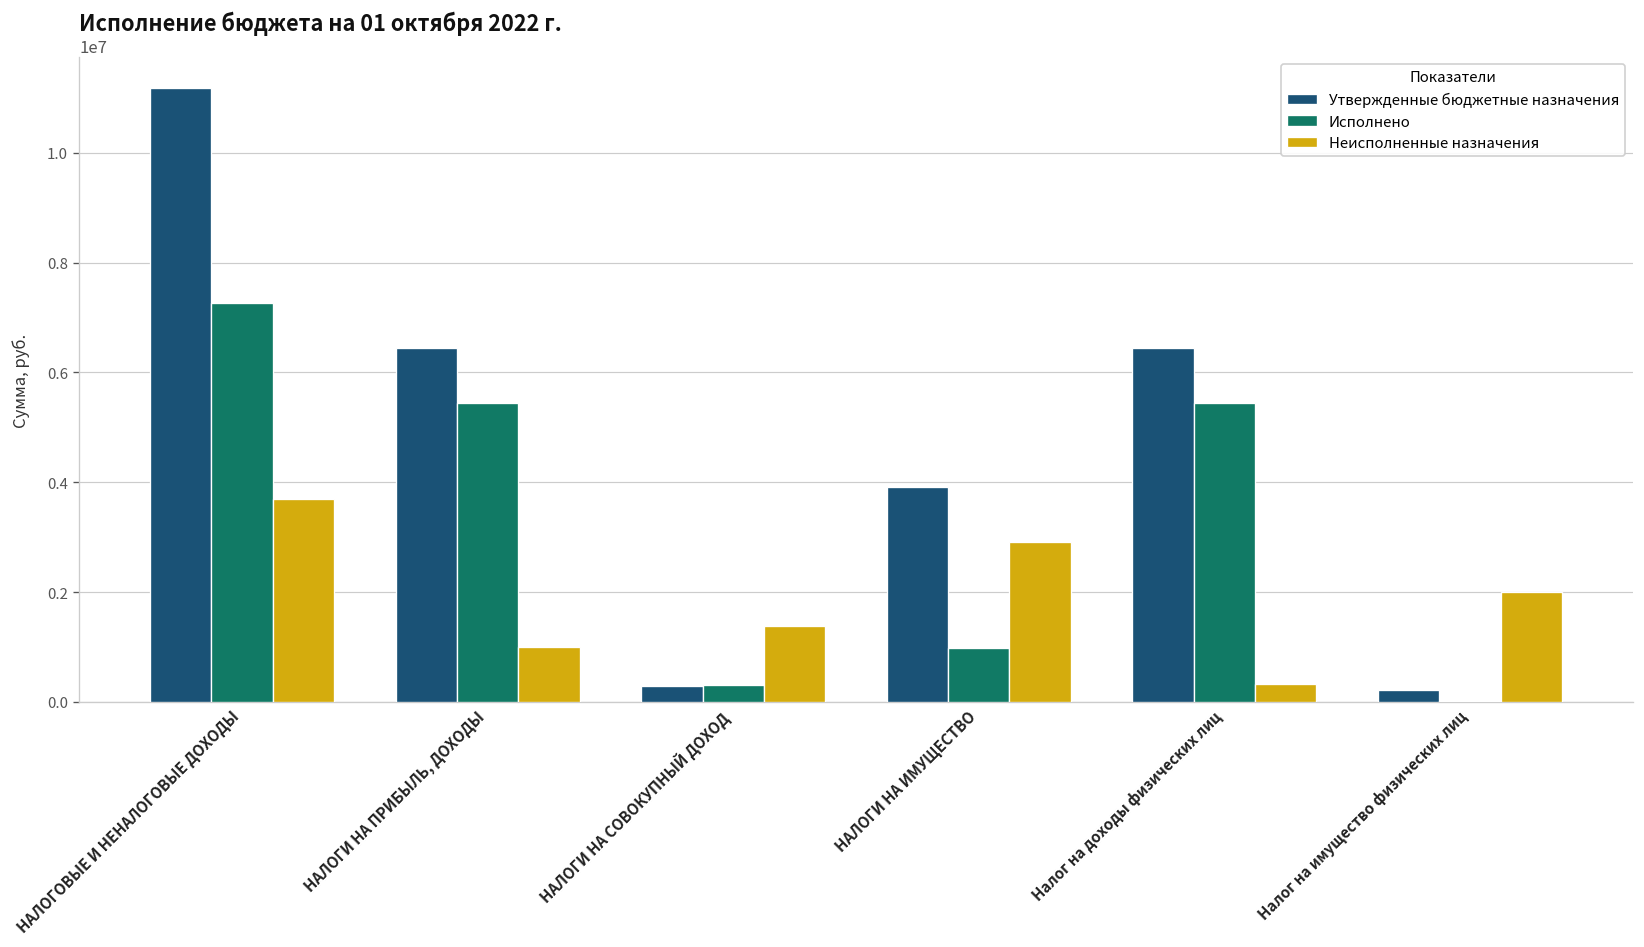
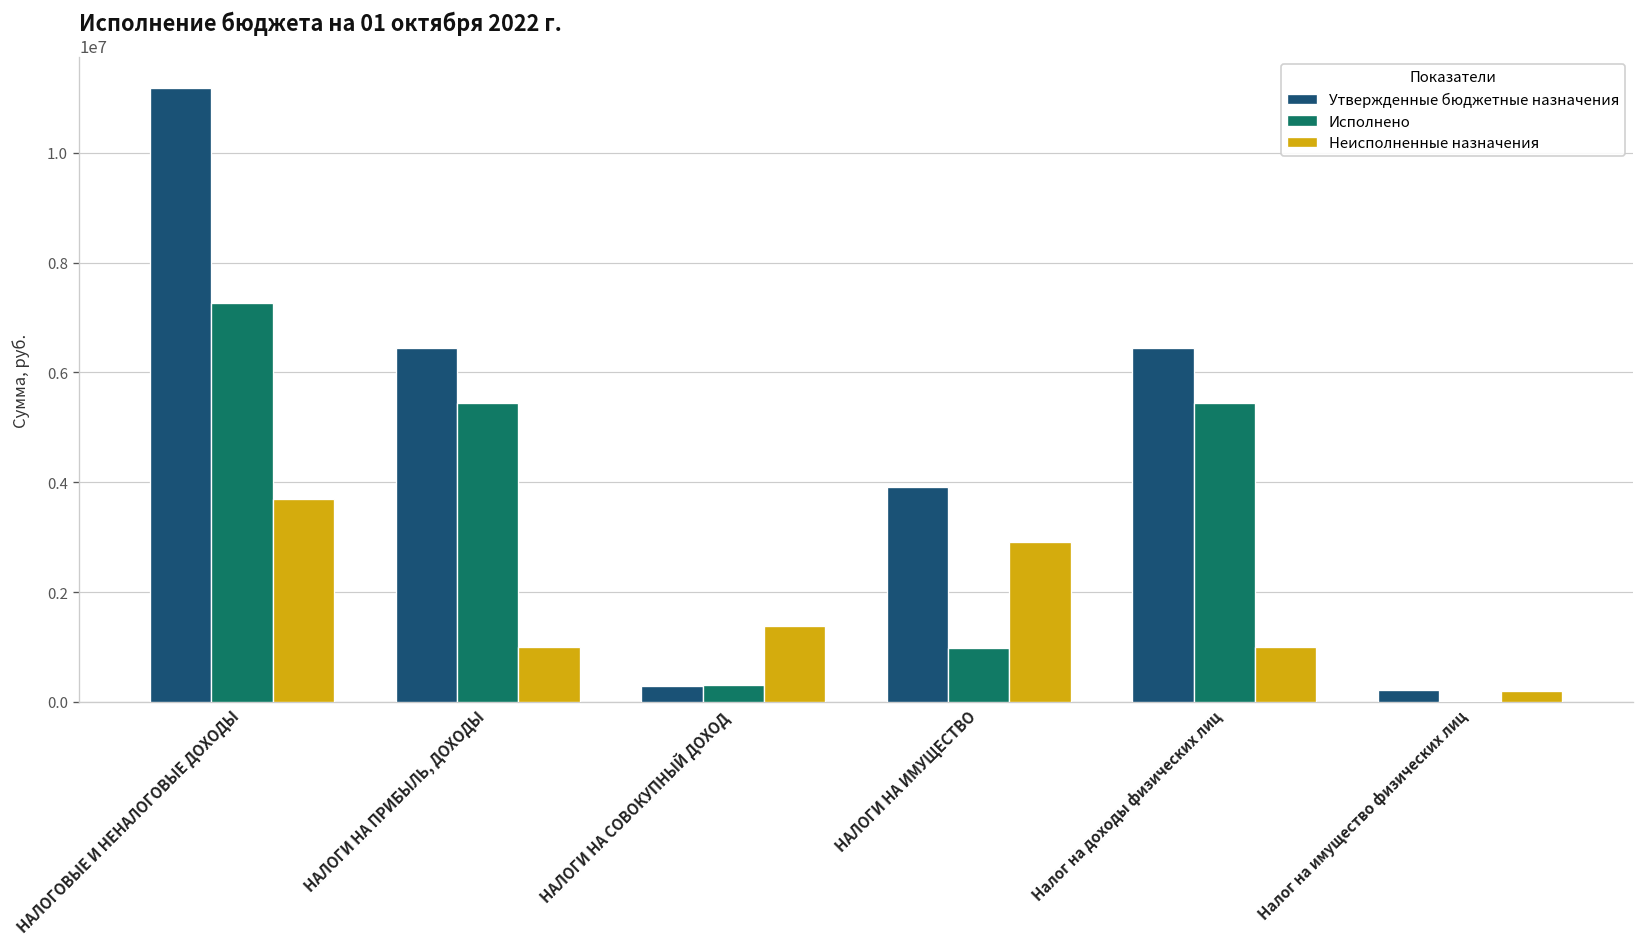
Неисполненные назначения, Налог на доходы физических лиц: 300000 -> 1000000
Неисполненные назначения, Налог на имущество физических лиц: 2000000 -> 200000
